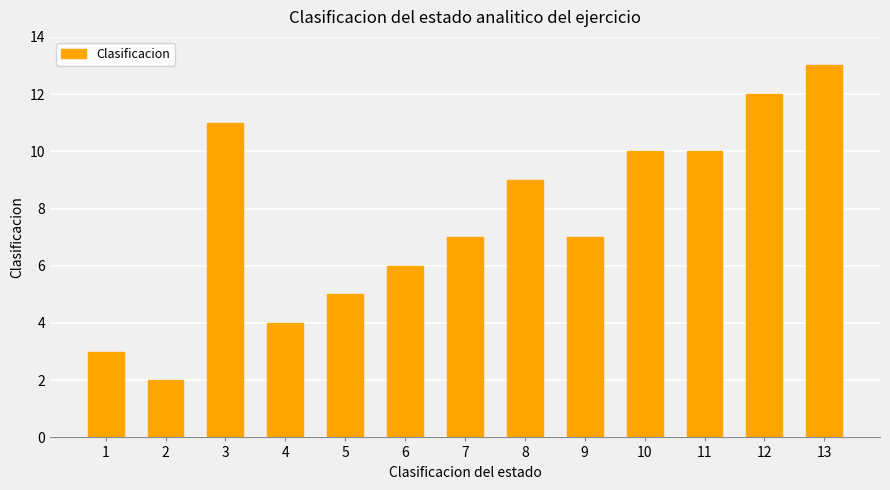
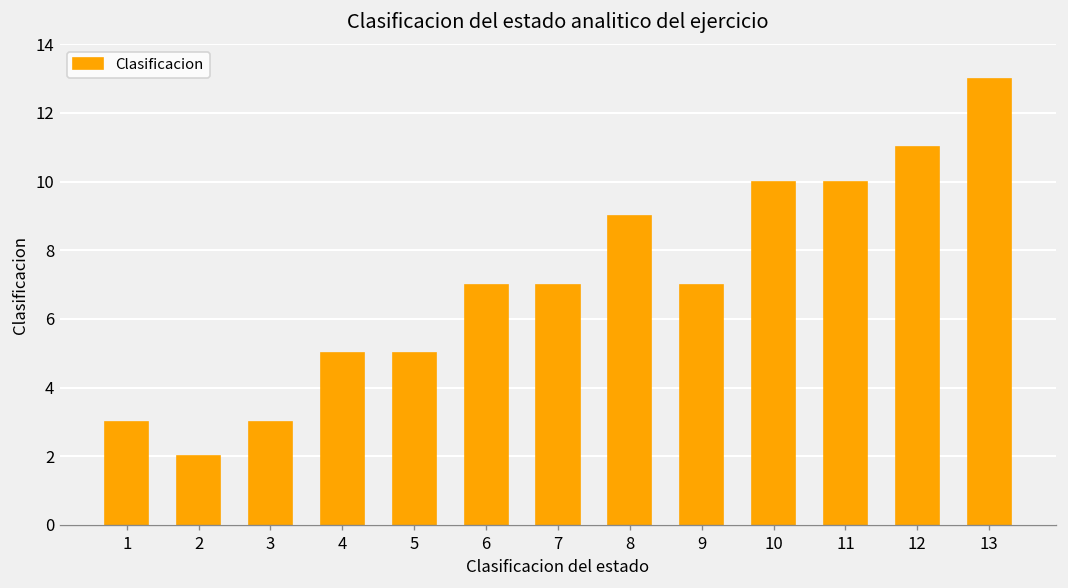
3: 11 -> 3
4: 4 -> 5
6: 6 -> 7
12: 12 -> 11
